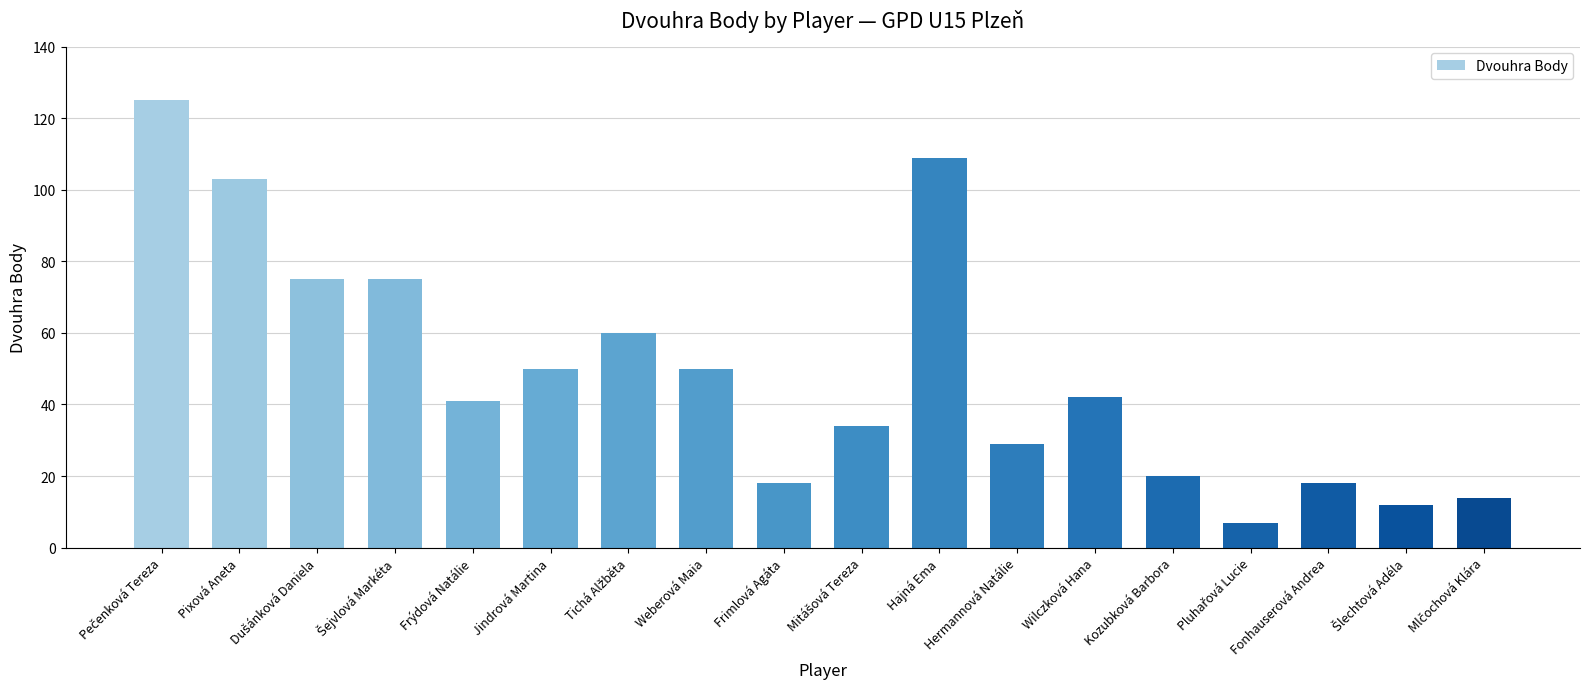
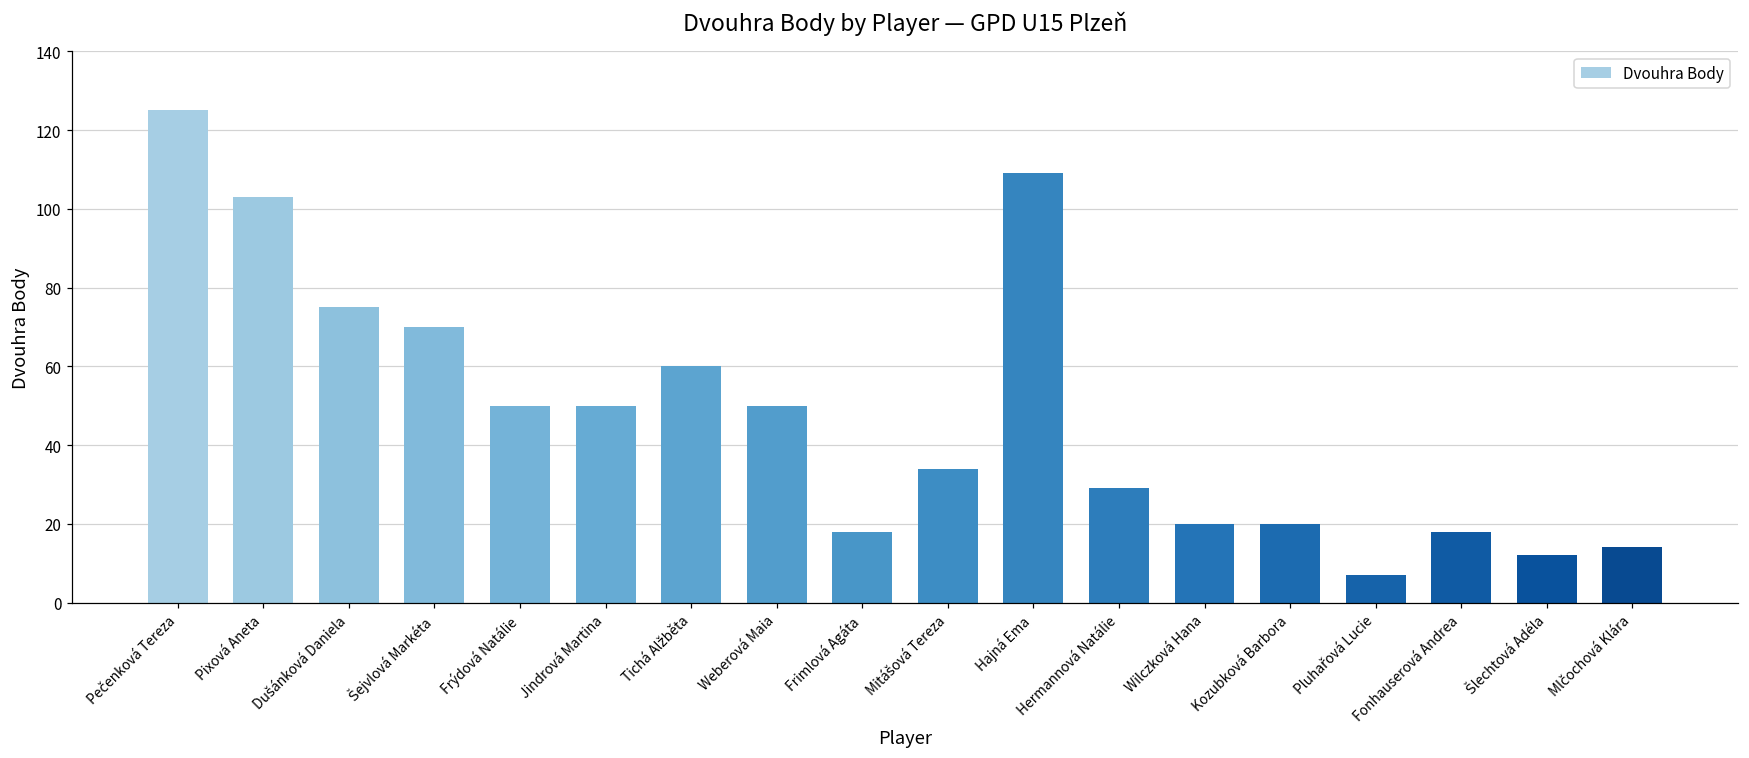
Šejvlová Markéta: 75 -> 70
Frýdová Natálie: 41 -> 50
Wilczková Hana: 42 -> 20
